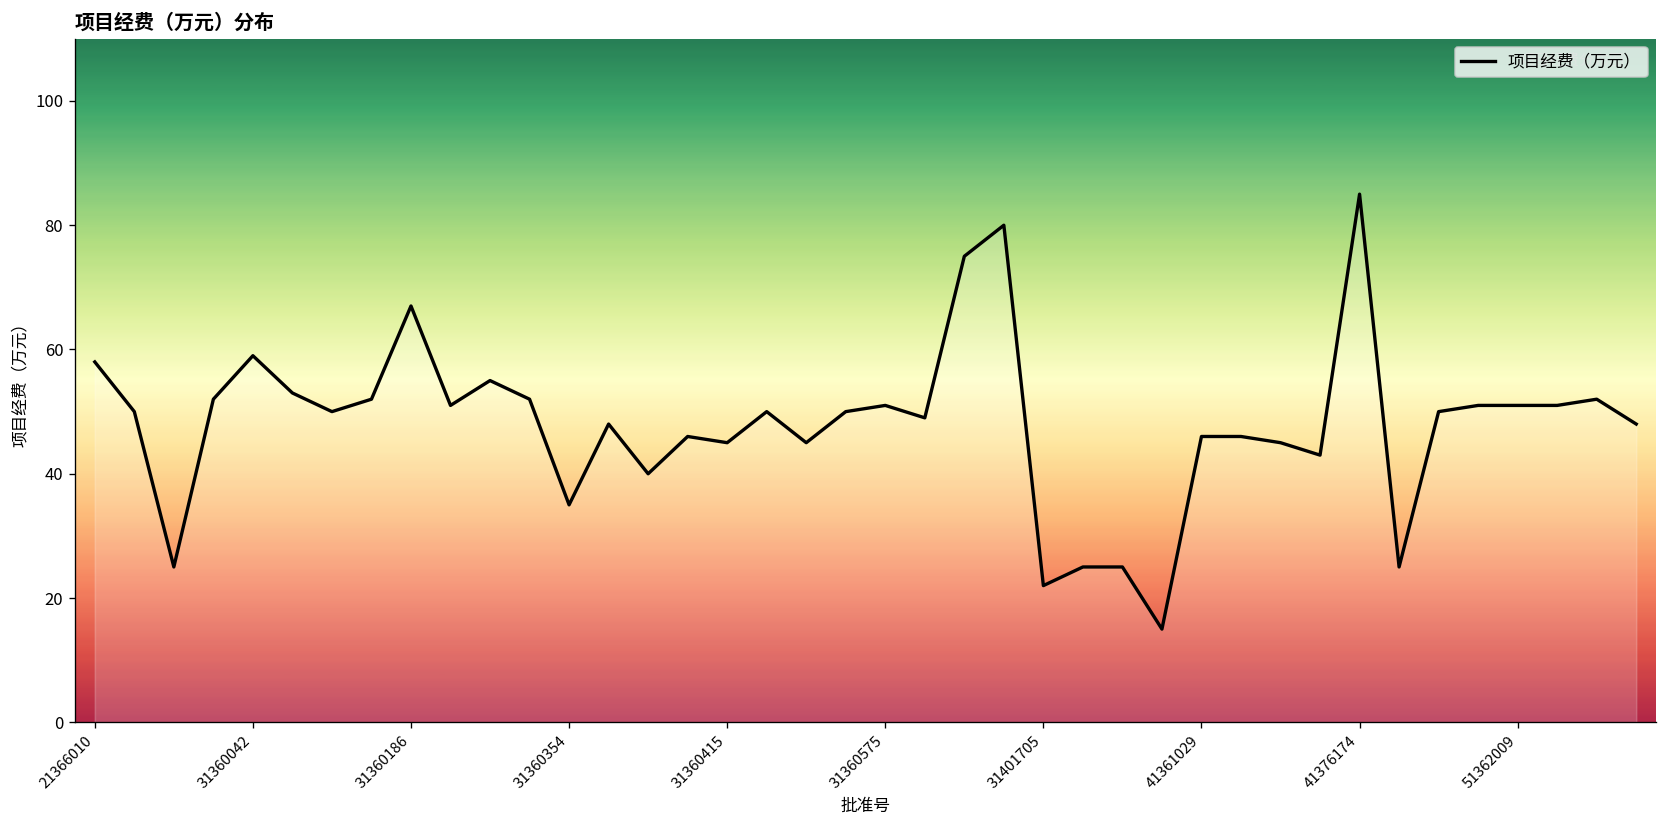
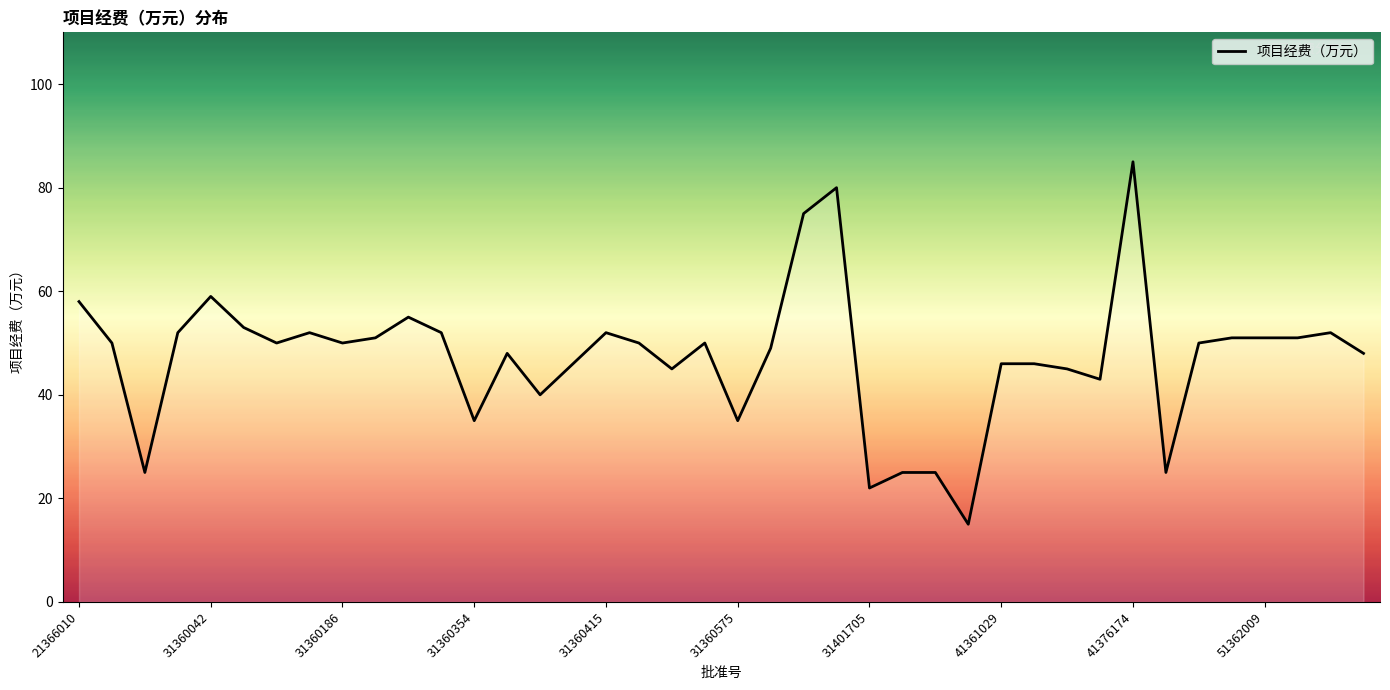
31360186: 67 -> 50
31360415: 45 -> 52
31360575: 51 -> 35
